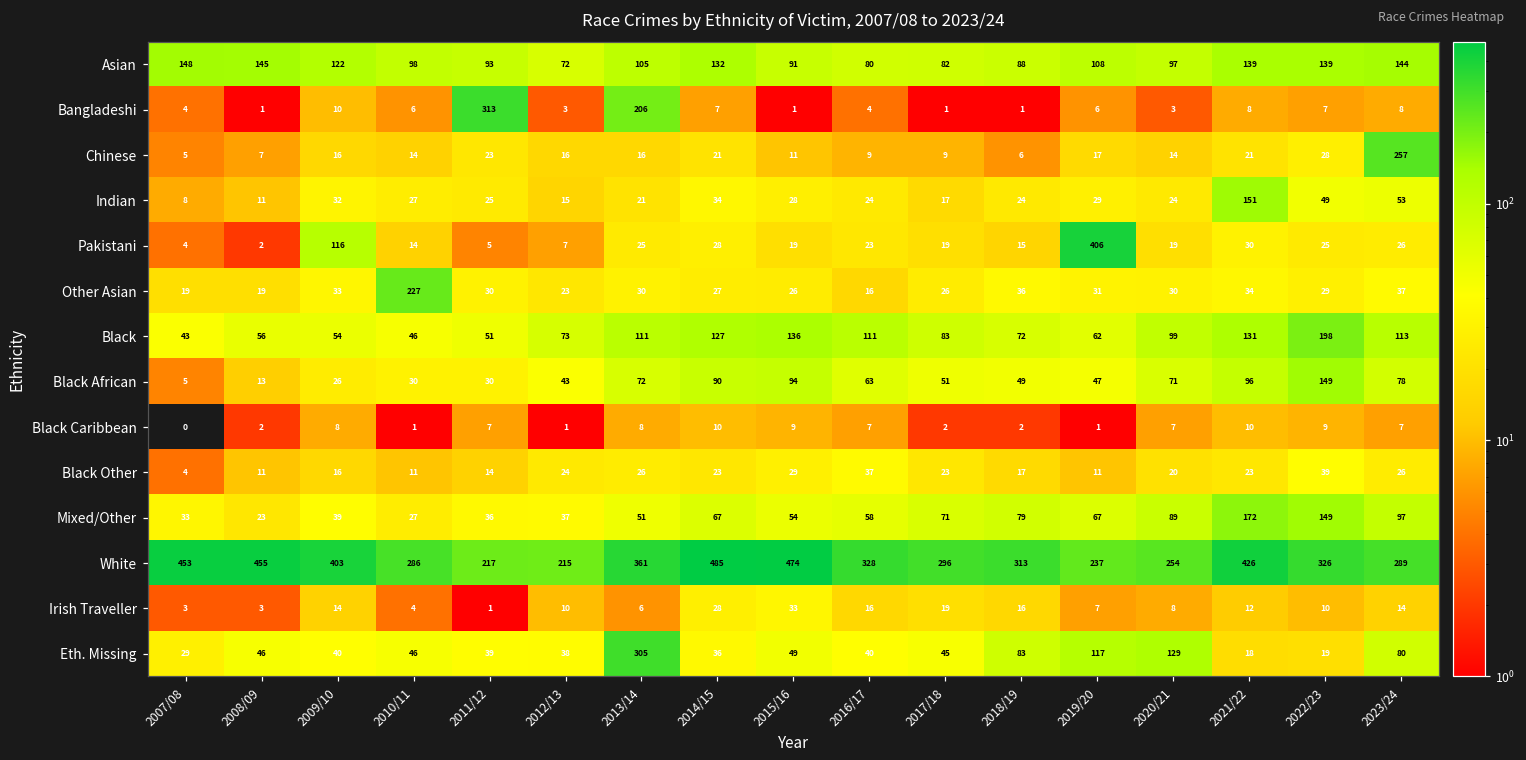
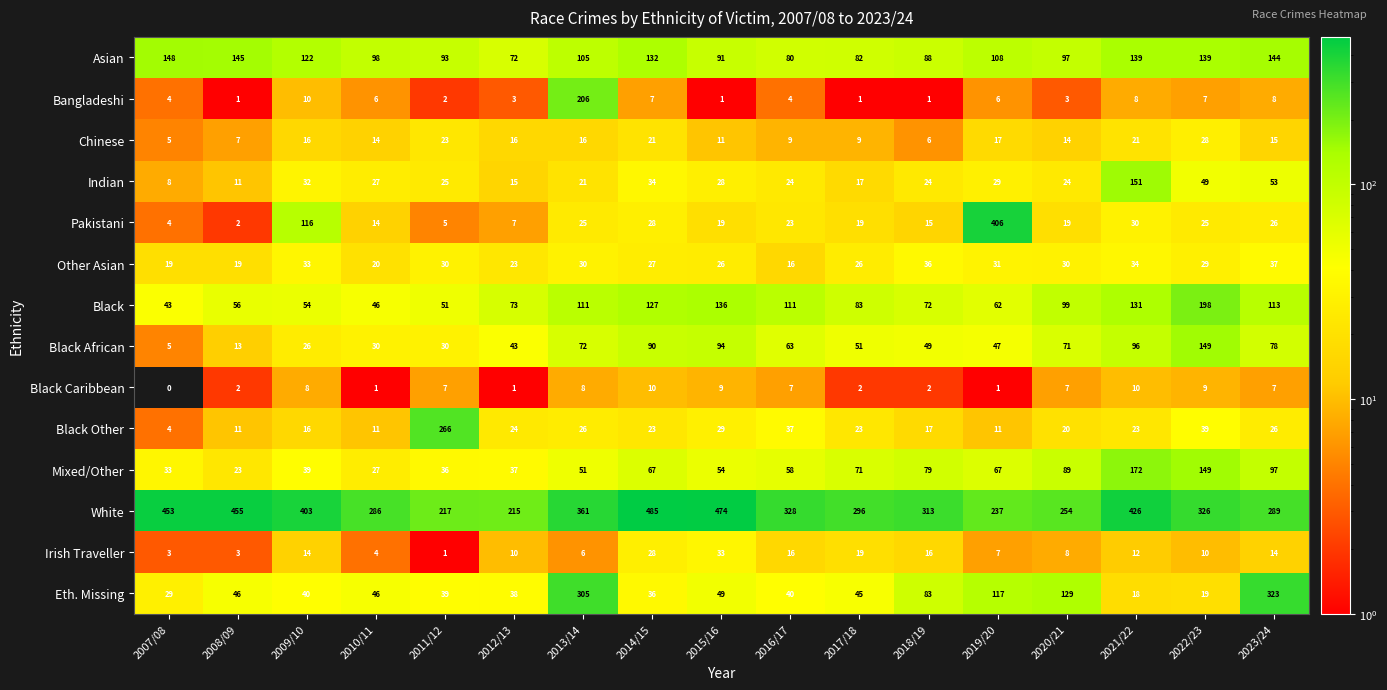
Bangladeshi, 2011/12: 313 -> 2
Chinese, 2023/24: 257 -> 15
Other Asian, 2010/11: 227 -> 20
Black Other, 2011/12: 14 -> 266
Eth. Missing, 2023/24: 80 -> 323
